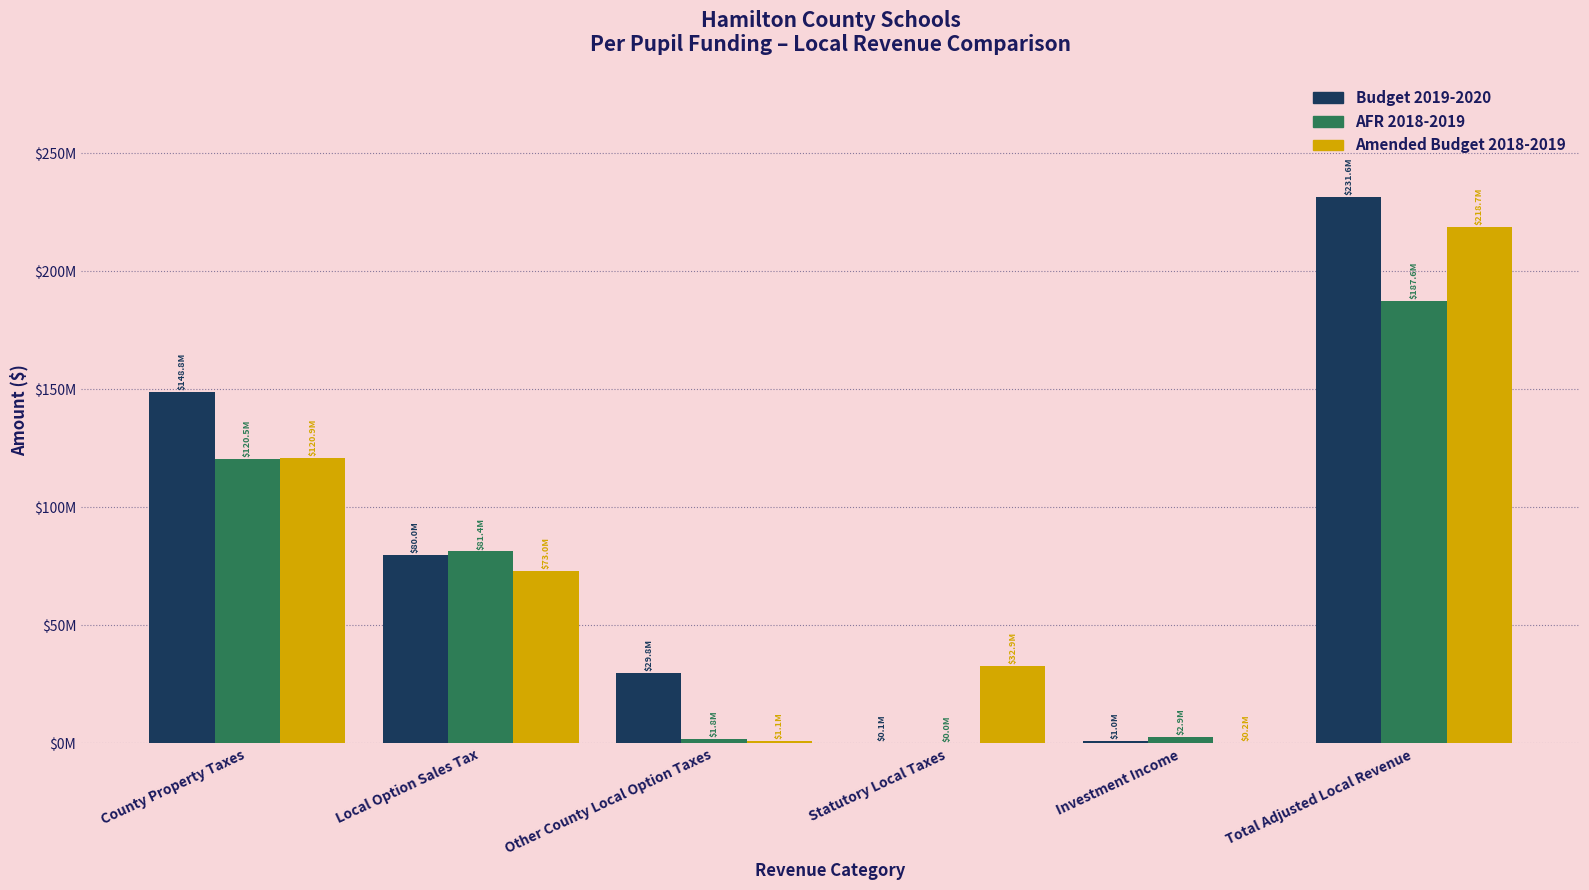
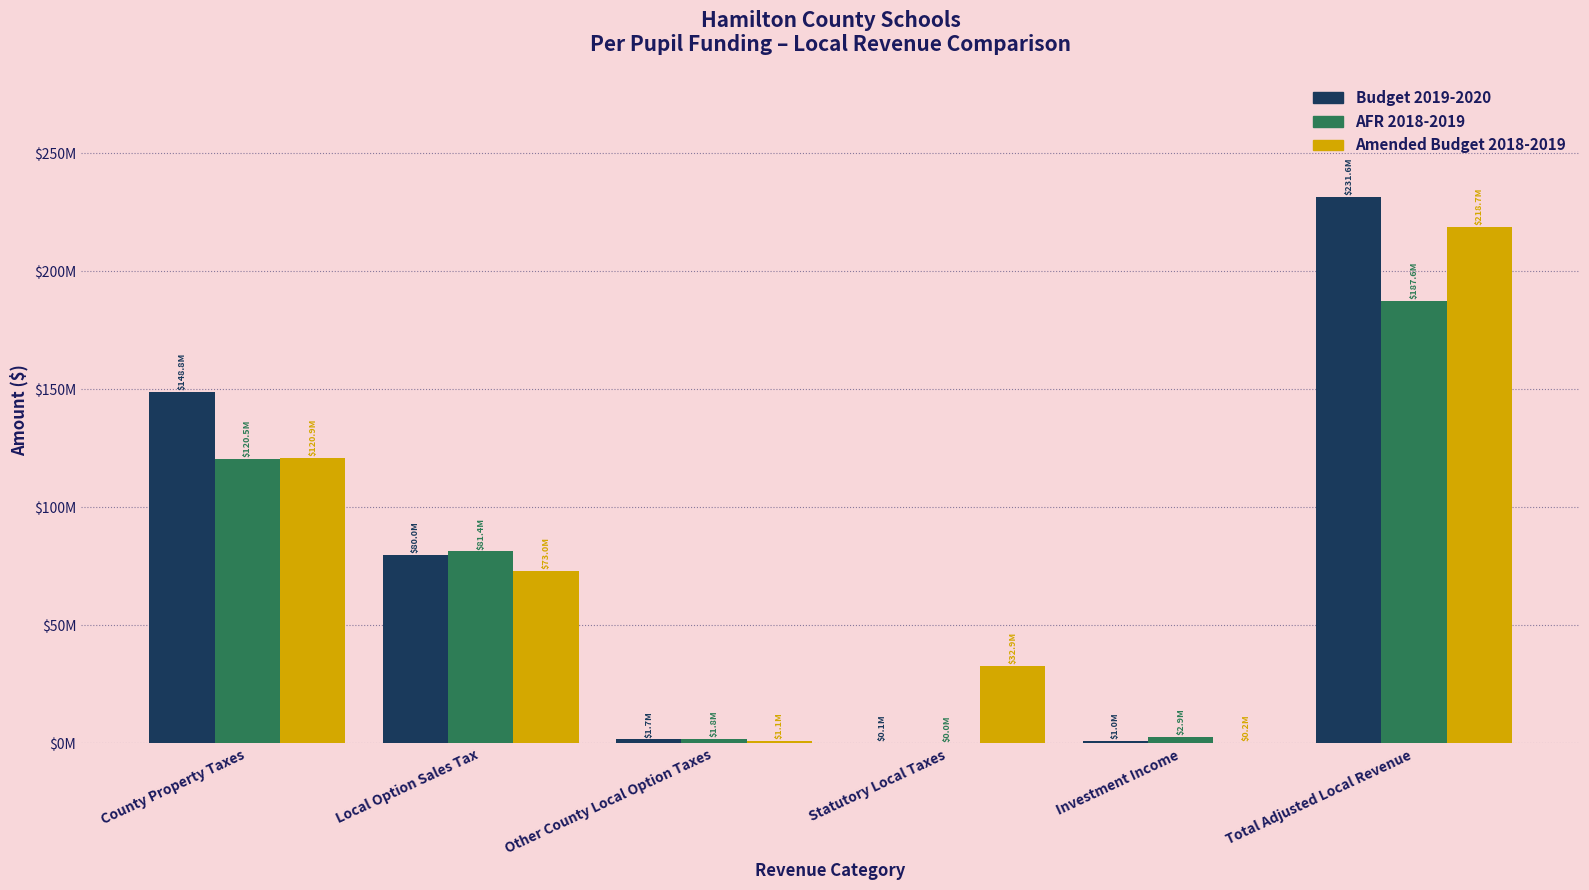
Budget 2019-2020, Other County Local Option Taxes: $29.8M -> $1.7M
